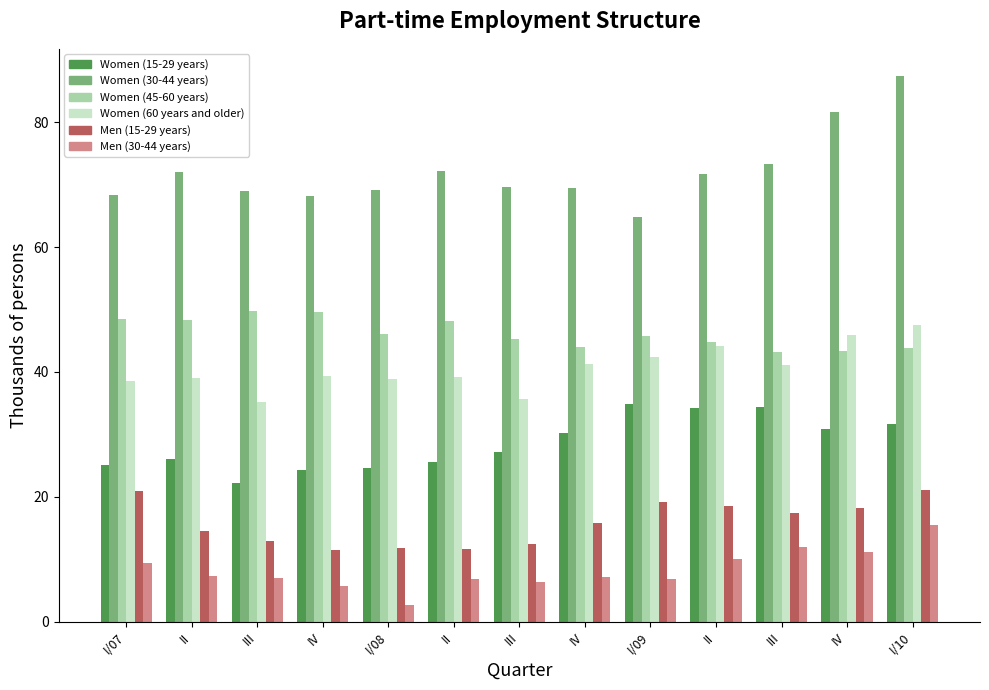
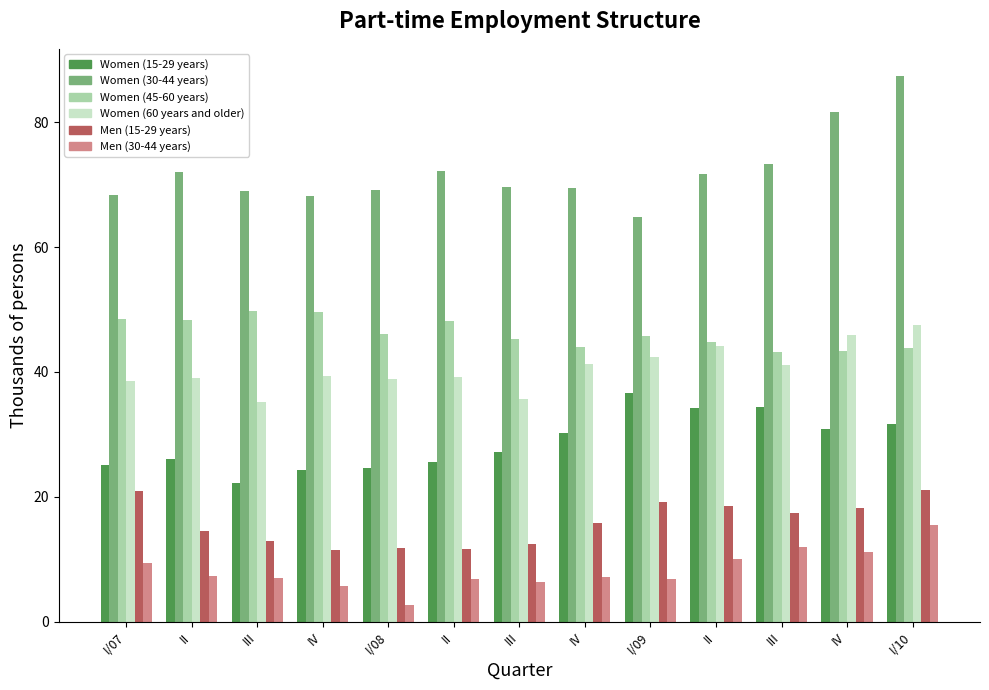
Women (15-29 years), I/09: 35 -> 37
